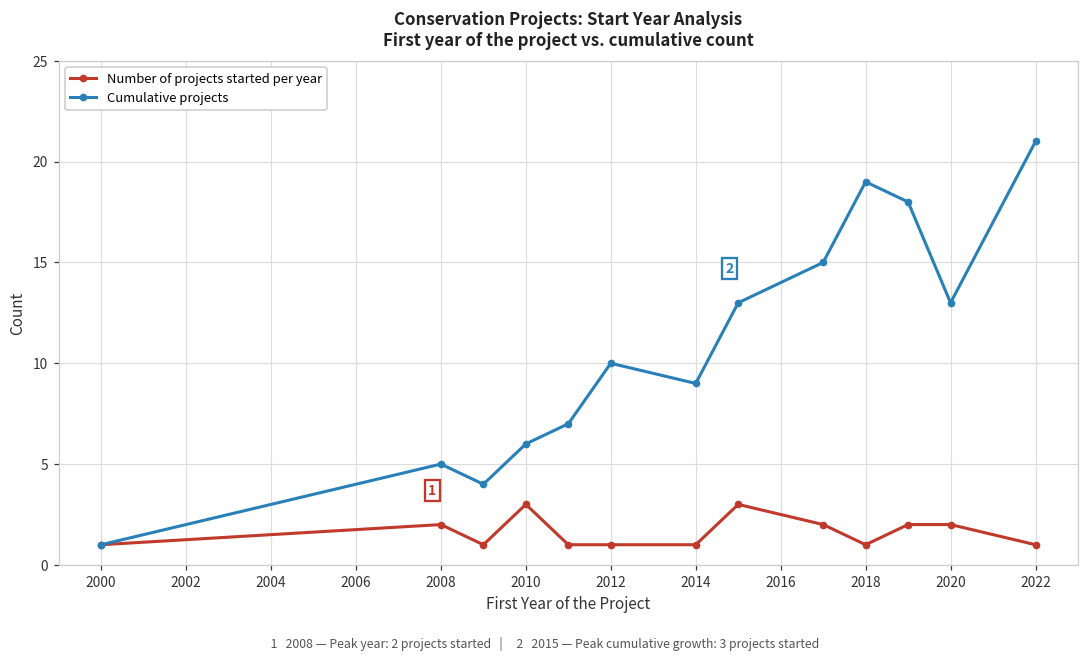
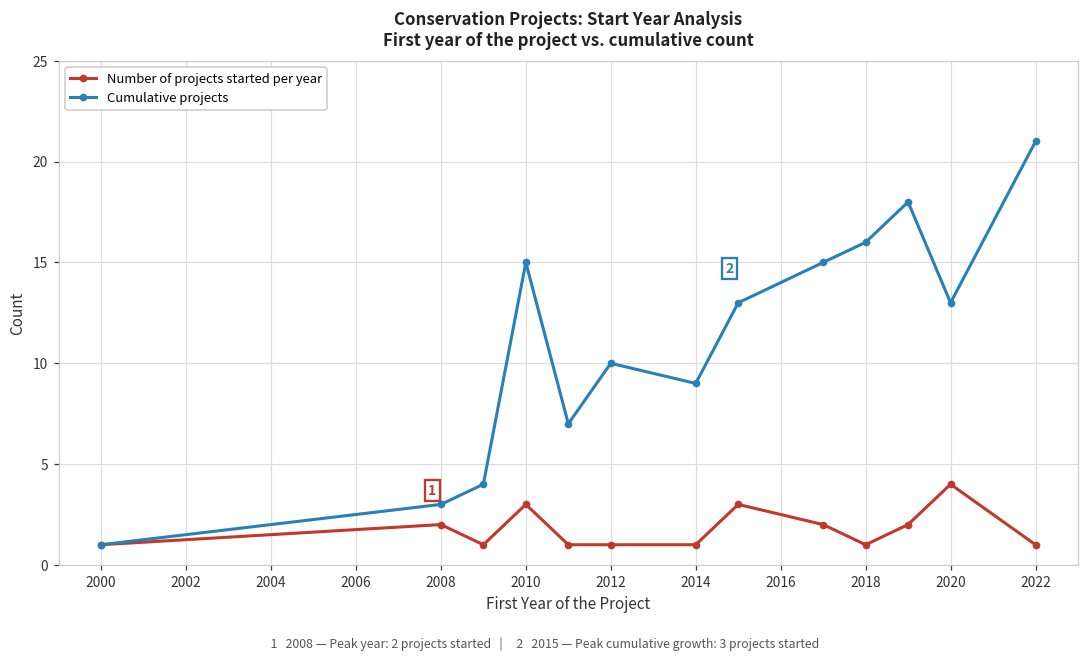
Cumulative projects, 2008: 5 -> 3
Cumulative projects, 2010: 6 -> 15
Cumulative projects, 2018: 19 -> 16
Number of projects started per year, 2020: 2 -> 4
